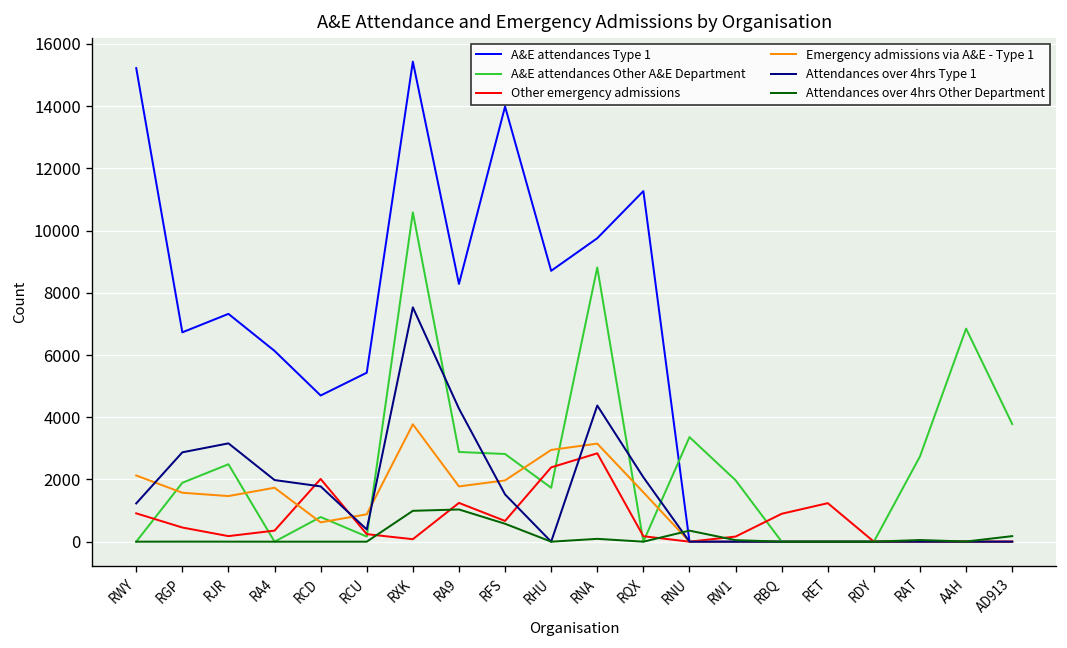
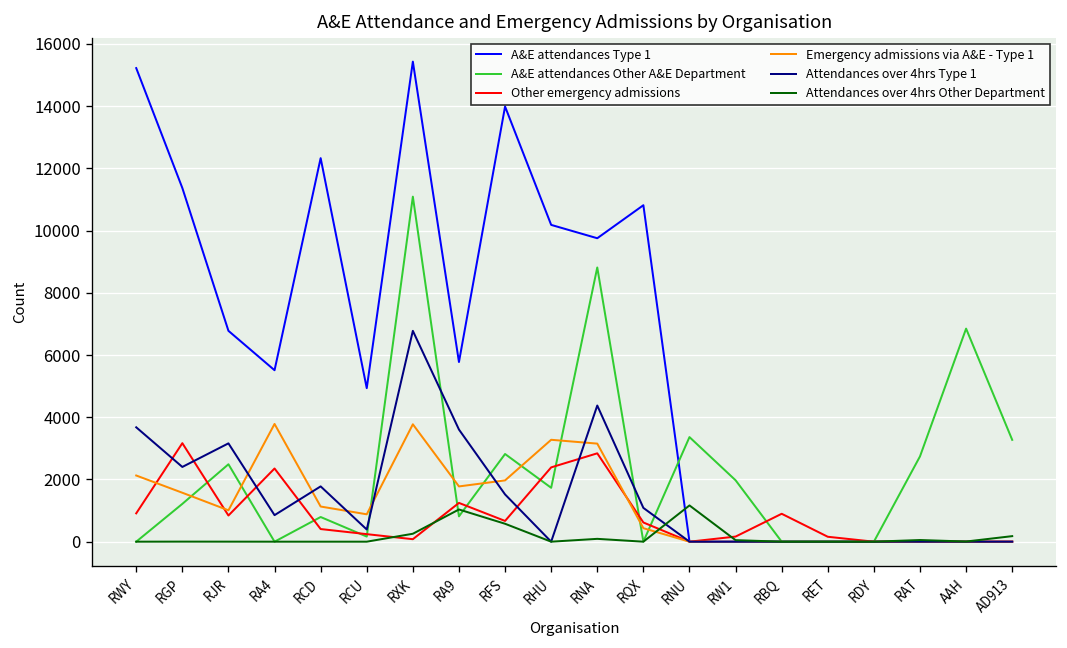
Attendances over 4hrs Type 1, RWY: 1200 -> 3700
A&E attendances Type 1, RGP: 6700 -> 11400
A&E attendances Other A&E Department, RGP: 1900 -> 1200
Other emergency admissions, RGP: 500 -> 3200
Attendances over 4hrs Type 1, RGP: 2900 -> 2400
A&E attendances Type 1, RJR: 7300 -> 6800
Other emergency admissions, RJR: 200 -> 800
Emergency admissions via A&E - Type 1, RJR: 1500 -> 1000
A&E attendances Type 1, RA4: 6100 -> 5500
Other emergency admissions, RA4: 400 -> 2400
Emergency admissions via A&E - Type 1, RA4: 1700 -> 3800
Attendances over 4hrs Type 1, RA4: 2000 -> 900
A&E attendances Type 1, RCD: 4700 -> 12300
Other emergency admissions, RCD: 2000 -> 400
Emergency admissions via A&E - Type 1, RCD: 600 -> 1100
A&E attendances Type 1, RCU: 5400 -> 4900
A&E attendances Other A&E Department, RXK: 10600 -> 11100
Attendances over 4hrs Type 1, RXK: 7500 -> 6800
Attendances over 4hrs Other Department, RXK: 1000 -> 300
A&E attendances Type 1, RA9: 8300 -> 5800
A&E attendances Other A&E Department, RA9: 2900 -> 800
Attendances over 4hrs Type 1, RA9: 4300 -> 3600
A&E attendances Type 1, RHU: 8700 -> 10200
Emergency admissions via A&E - Type 1, RHU: 2900 -> 3300
A&E attendances Type 1, RQX: 11300 -> 10800
Other emergency admissions, RQX: 200 -> 600
Emergency admissions via A&E - Type 1, RQX: 1600 -> 400
Attendances over 4hrs Type 1, RQX: 2100 -> 1100
Attendances over 4hrs Other Department, RNU: 400 -> 1200
Other emergency admissions, RET: 1200 -> 200
A&E attendances Other A&E Department, AD913: 3800 -> 3300
